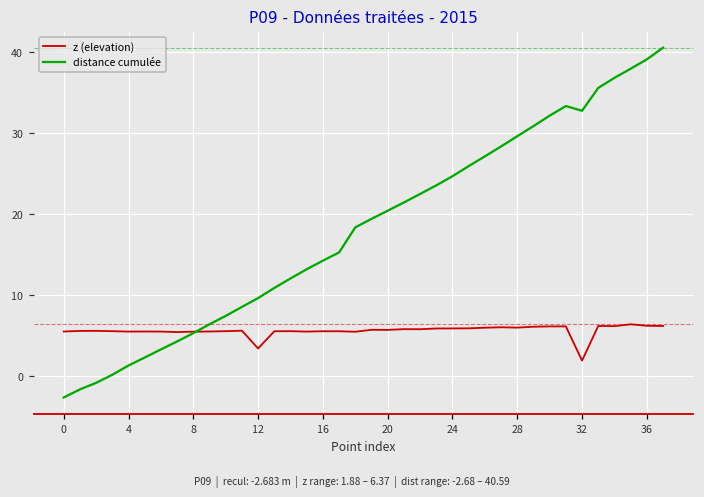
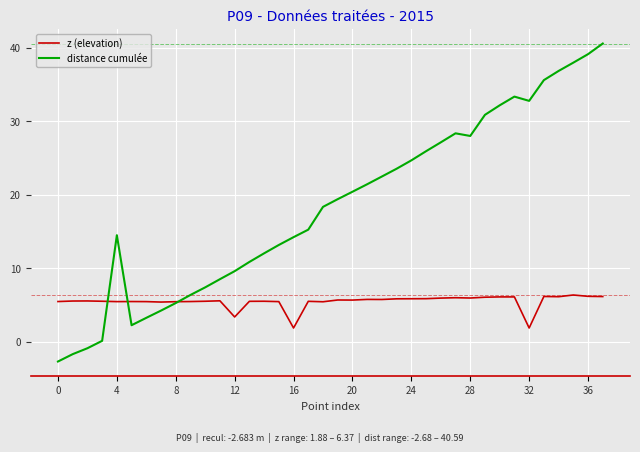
distance cumulée, 4: 1 -> 15
z (elevation), 16: 6 -> 2
distance cumulée, 28: 30 -> 28
